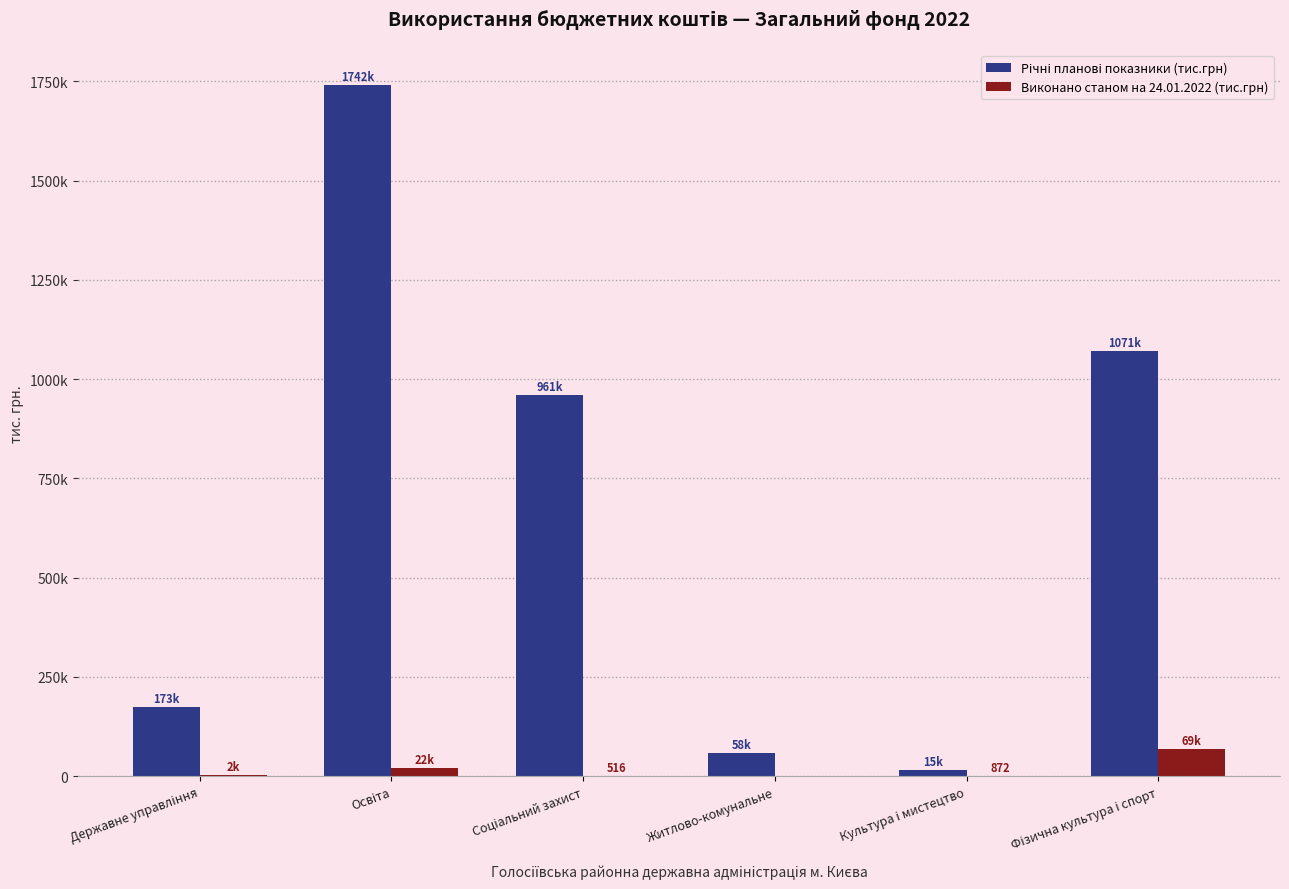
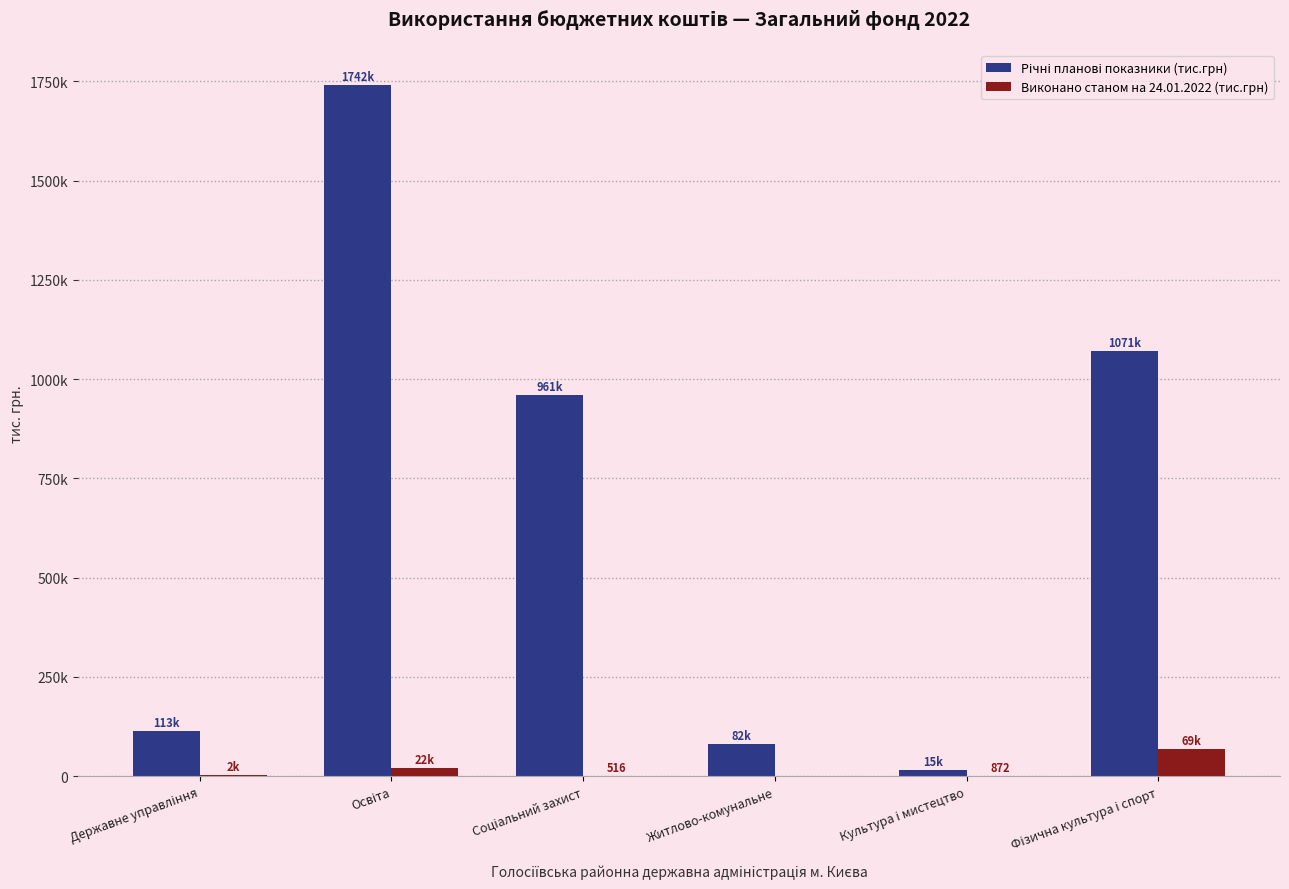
Річні планові показники (тис.грн), Державне управління: 173k -> 113k
Річні планові показники (тис.грн), Житлово-комунальне: 58k -> 82k
